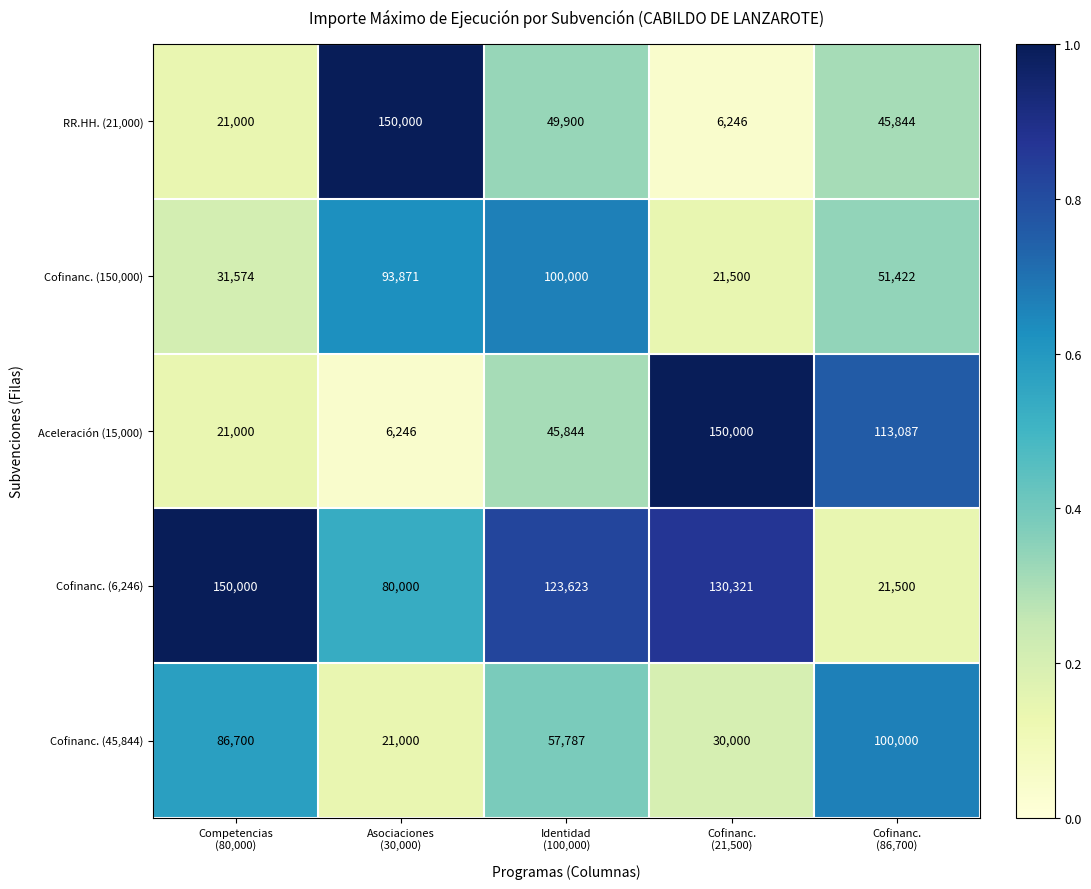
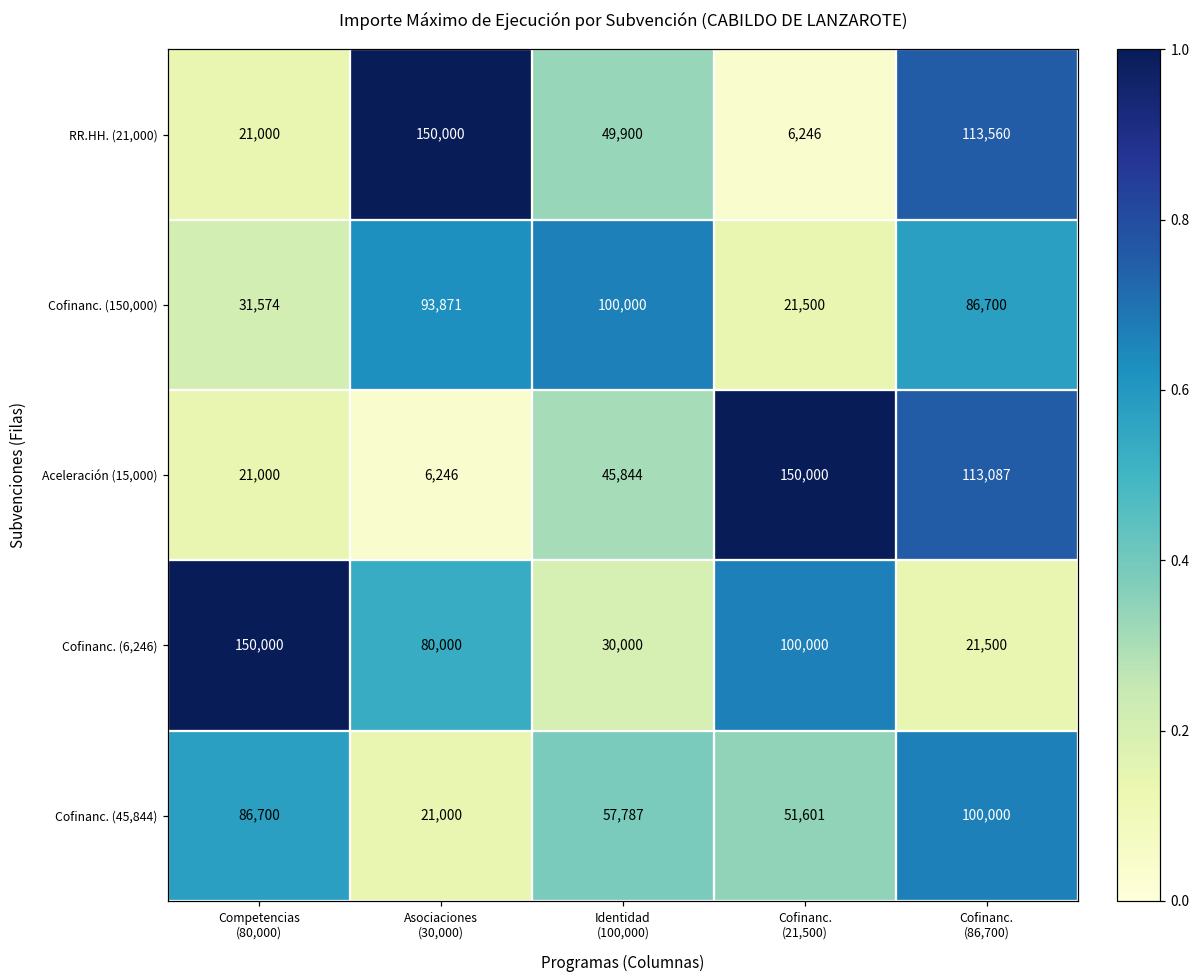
RR.HH. (21,000), Cofinanc. (86,700): 45,844 -> 113,560
Cofinanc. (150,000), Cofinanc. (86,700): 51,422 -> 86,700
Cofinanc. (6,246), Identidad (100,000): 123,623 -> 30,000
Cofinanc. (6,246), Cofinanc. (21,500): 130,321 -> 100,000
Cofinanc. (45,844), Cofinanc. (21,500): 30,000 -> 51,601
